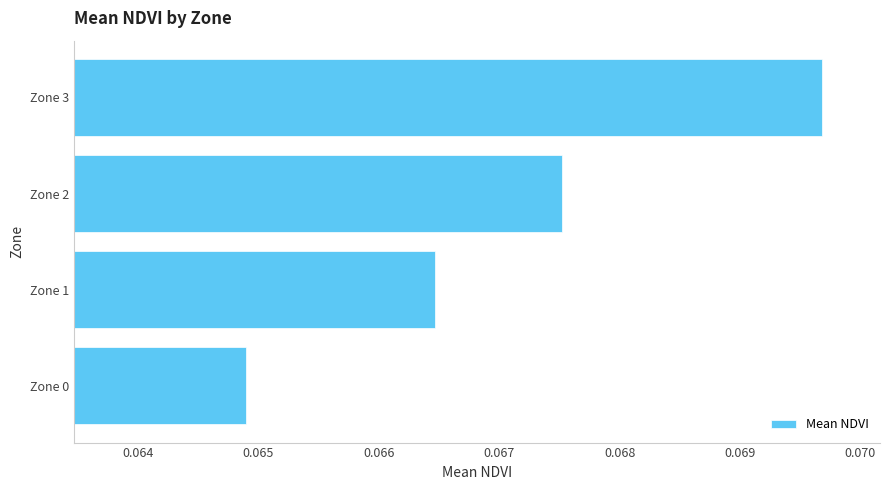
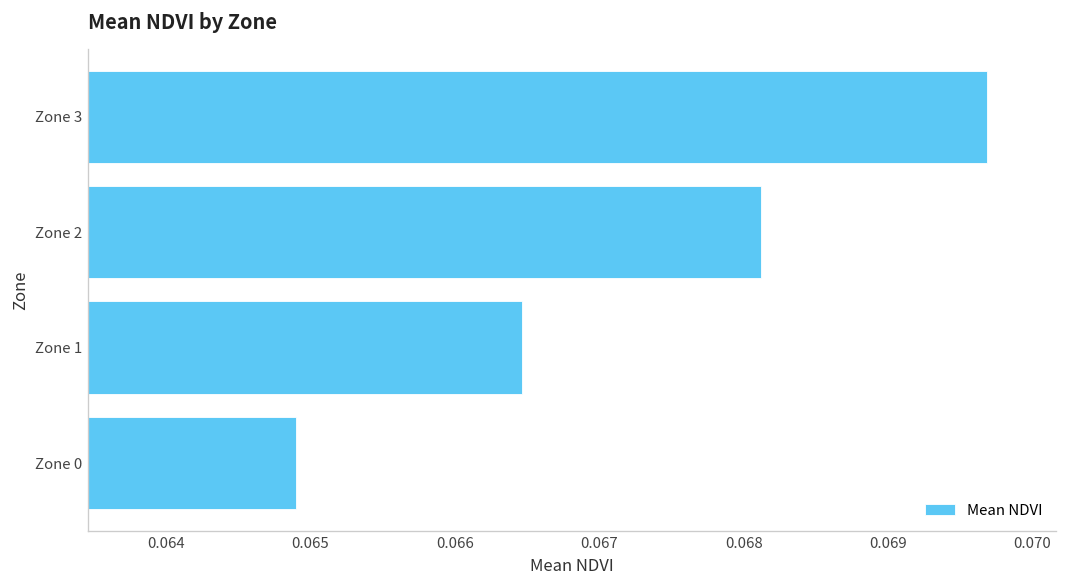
Zone 2: 0.06752 -> 0.06812
